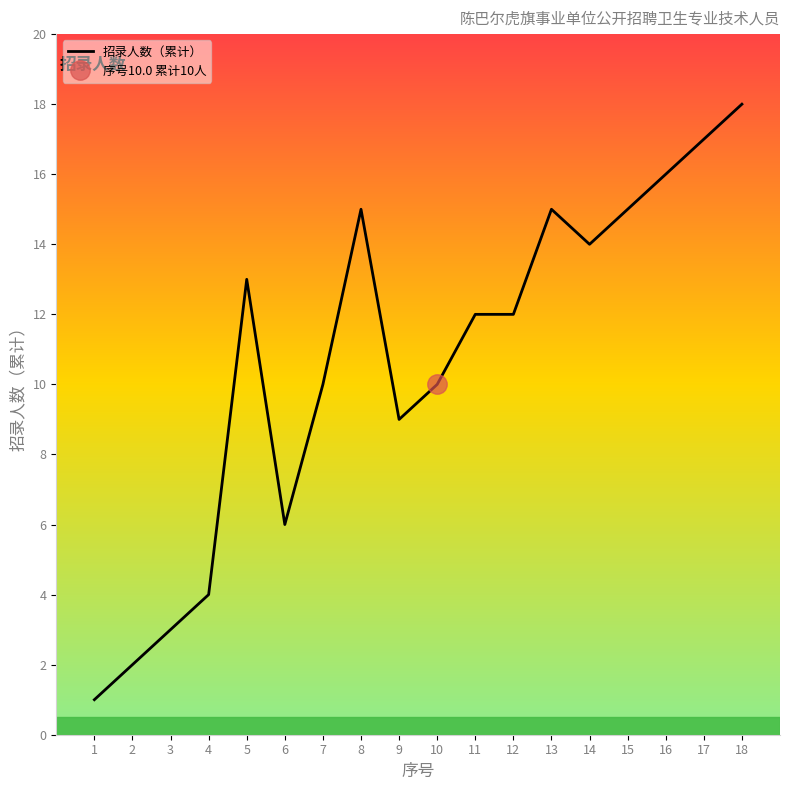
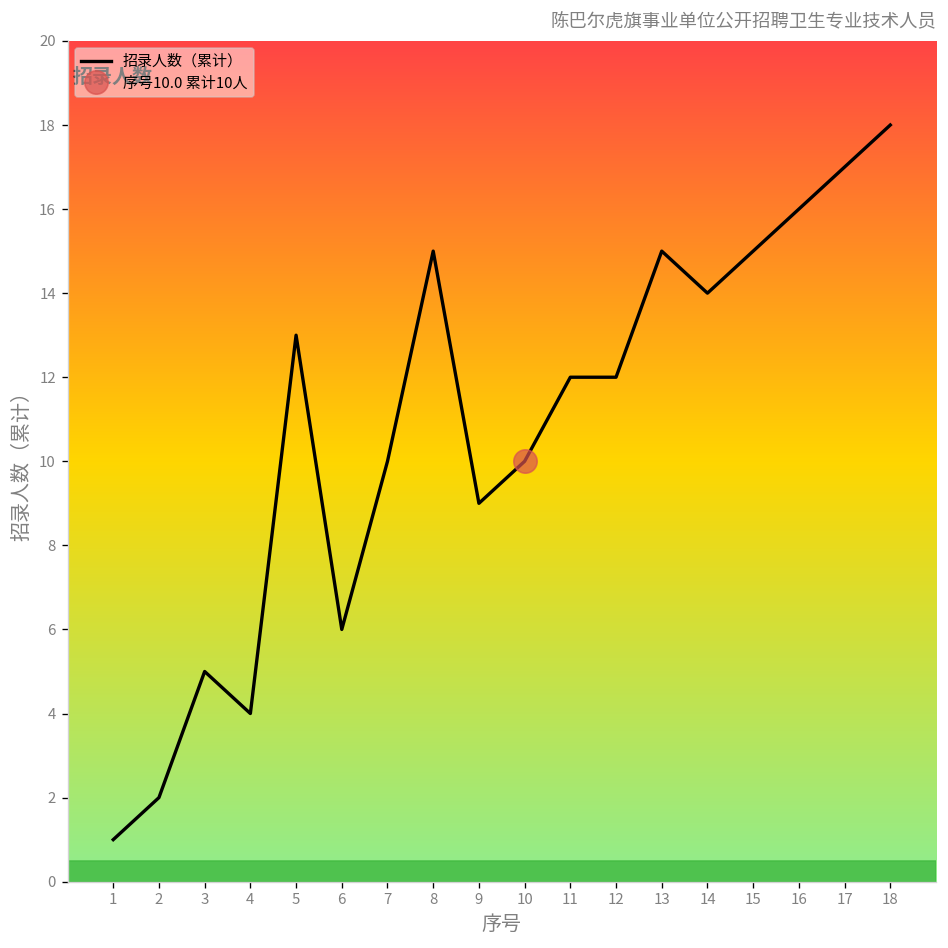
招录人数（累计）, 3: 3 -> 5
